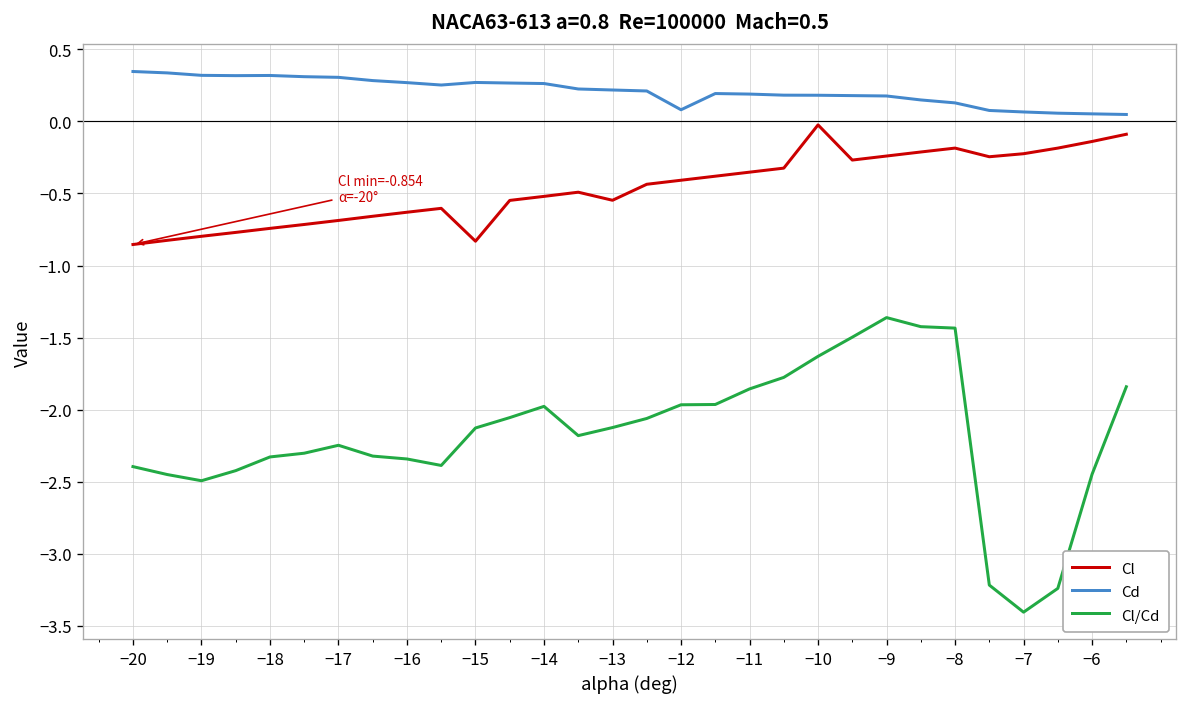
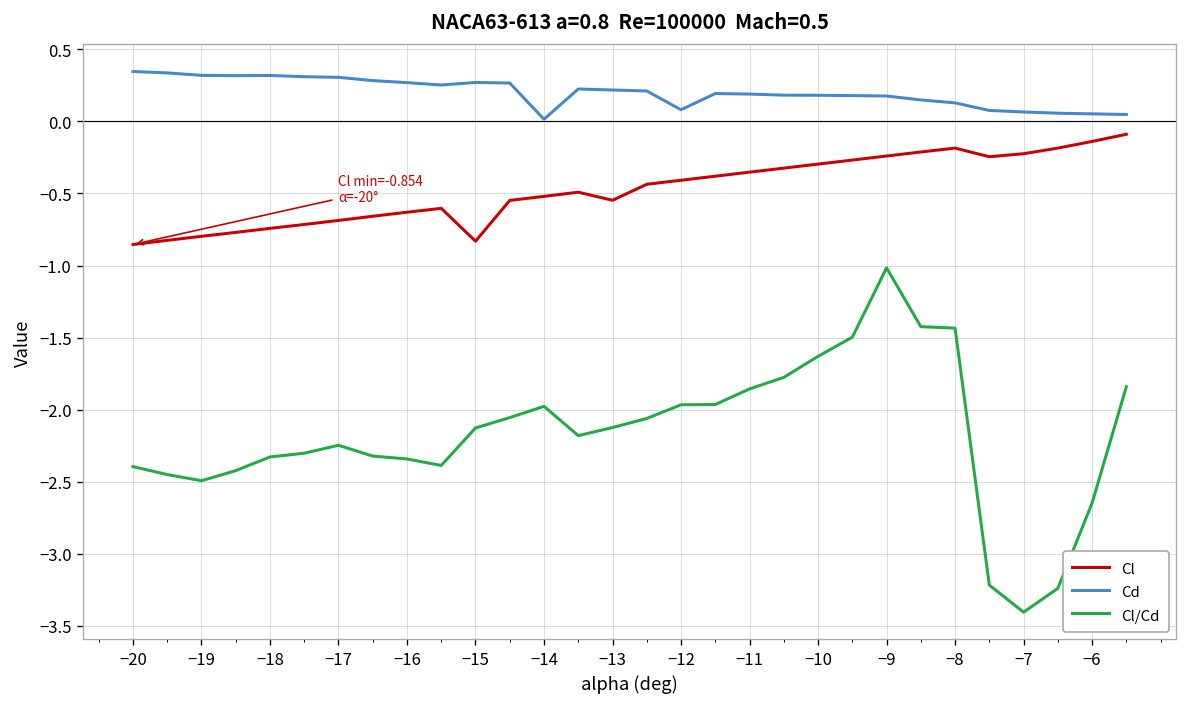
Cd, −14: 0.26 -> 0.02
Cl, −10: -0.02 -> -0.30
Cl/Cd, −9: -1.36 -> -1.02
Cl/Cd, −6: -2.45 -> -2.65
